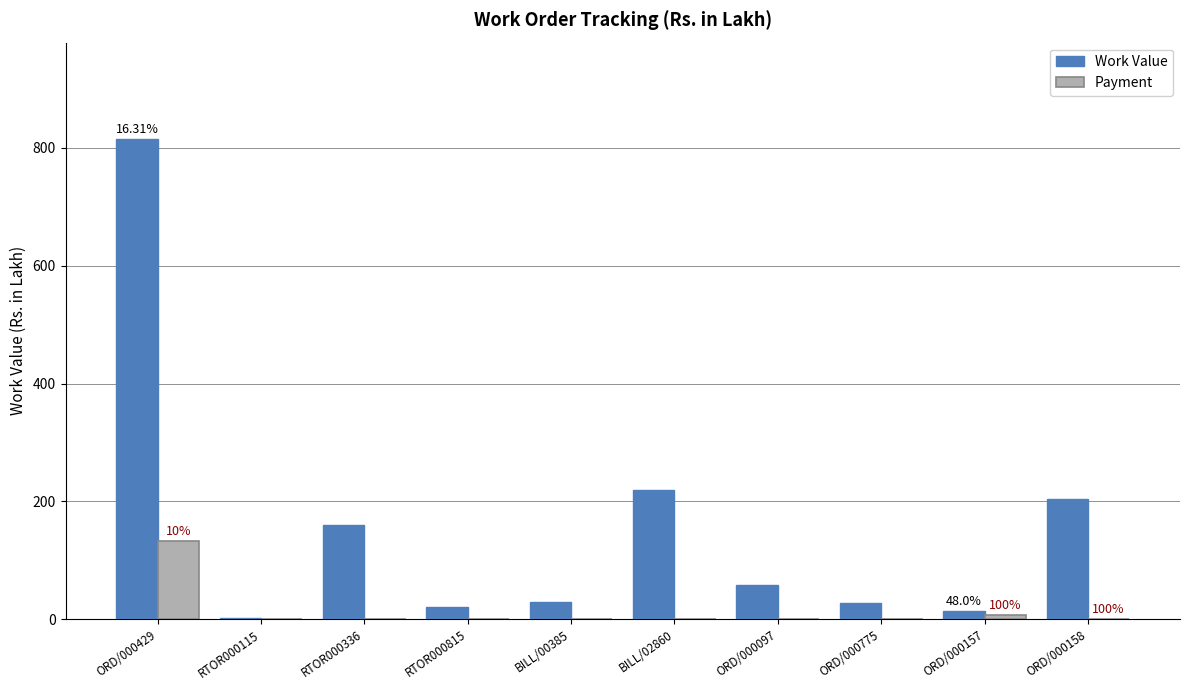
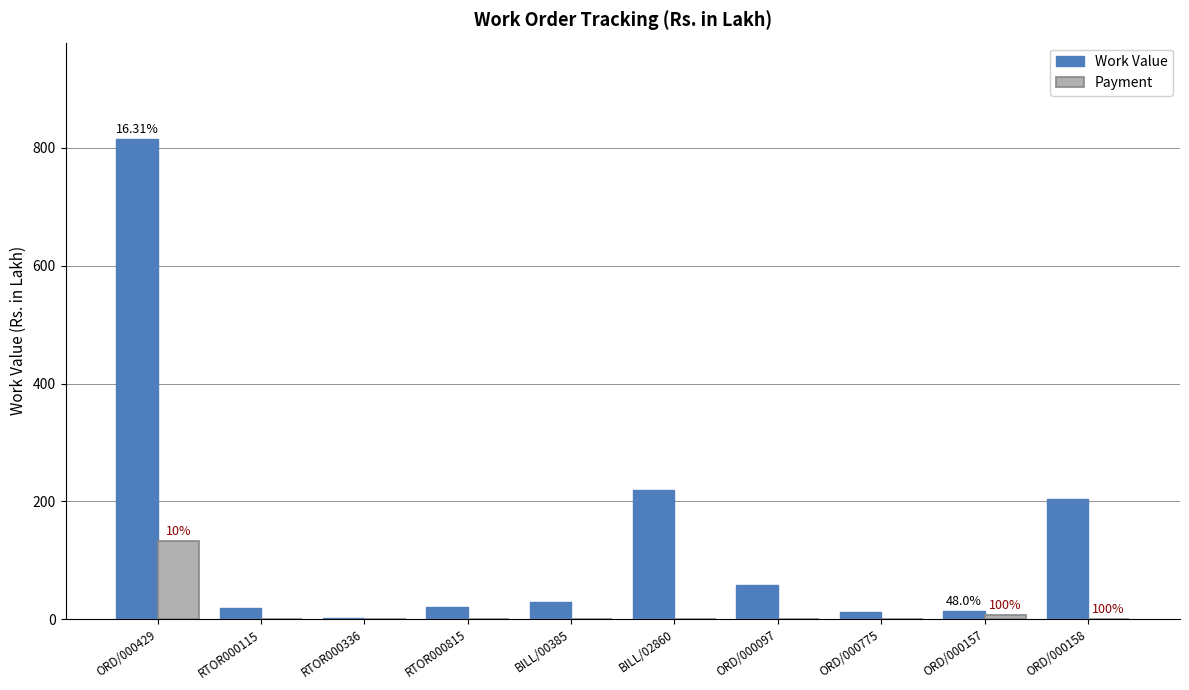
Work Value, RTOR000115: 0 -> 20
Work Value, RTOR000336: 160 -> 0
Work Value, ORD/000775: 30 -> 10
